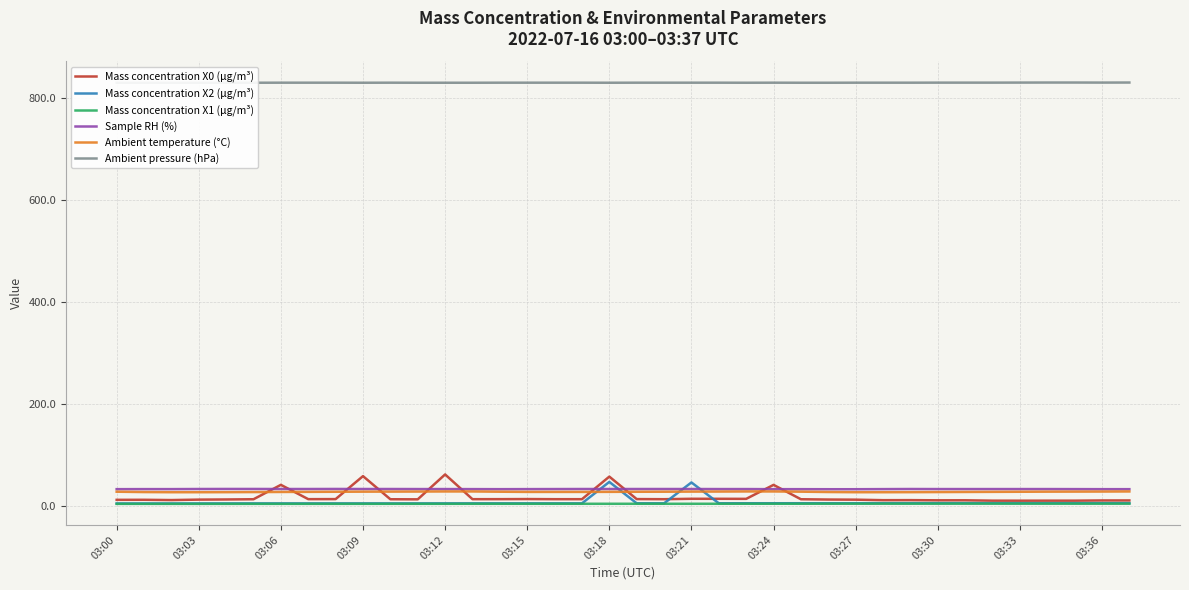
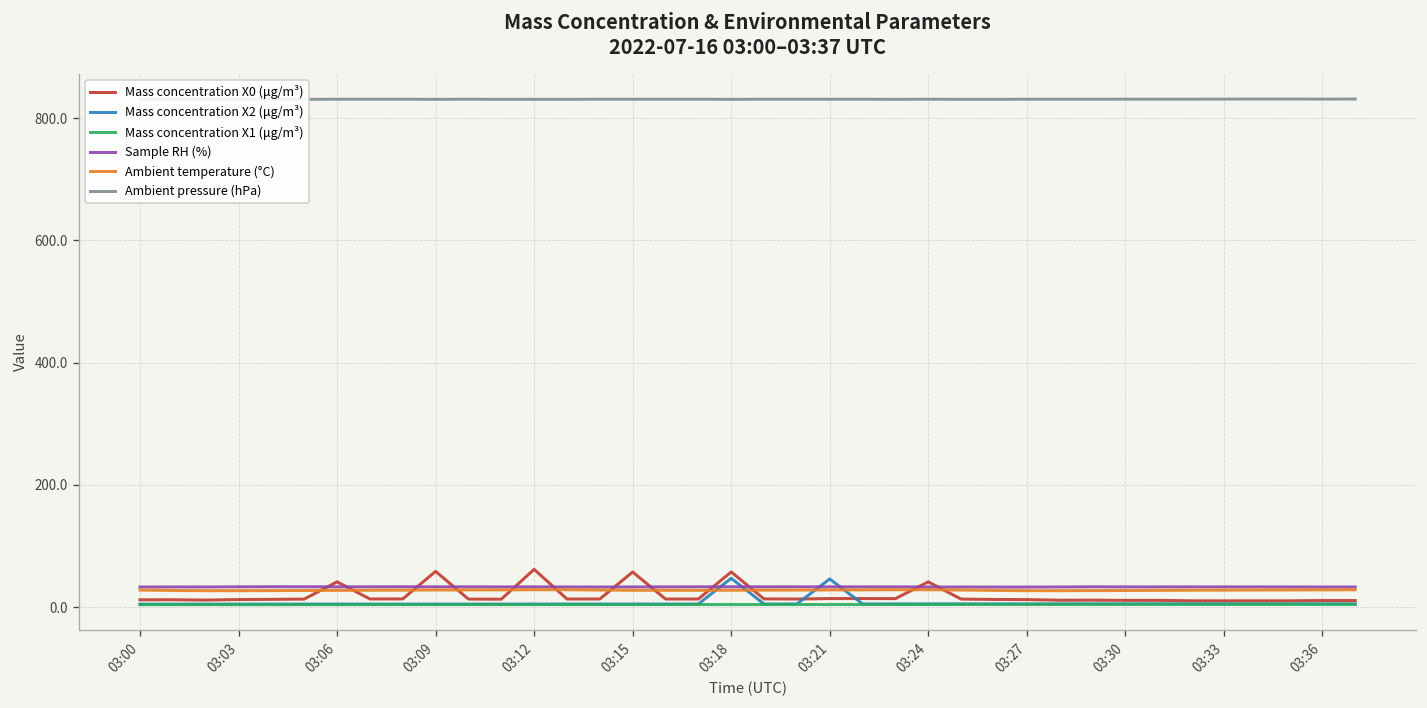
Mass concentration X0 (μg/m³), 03:15: 10 -> 60
